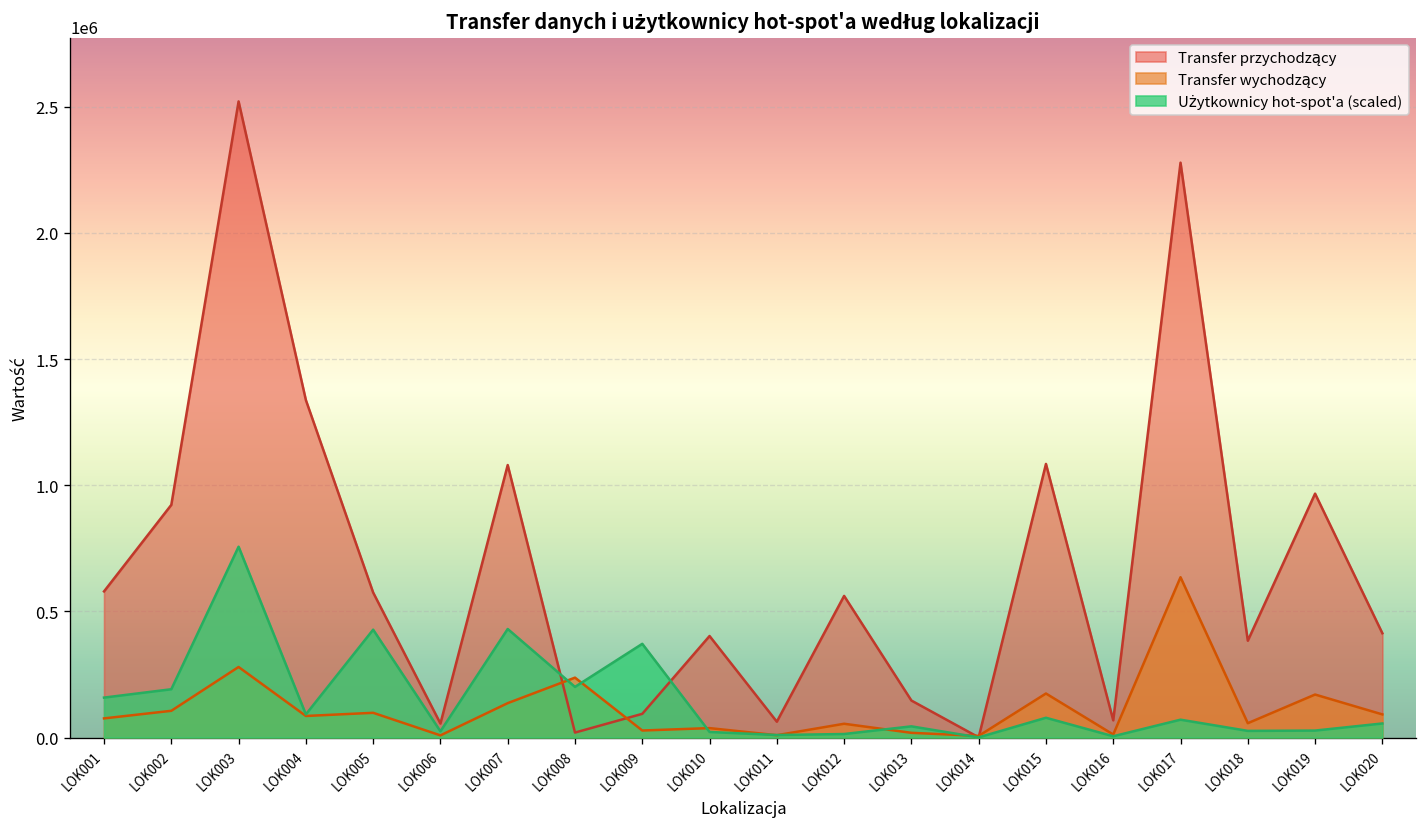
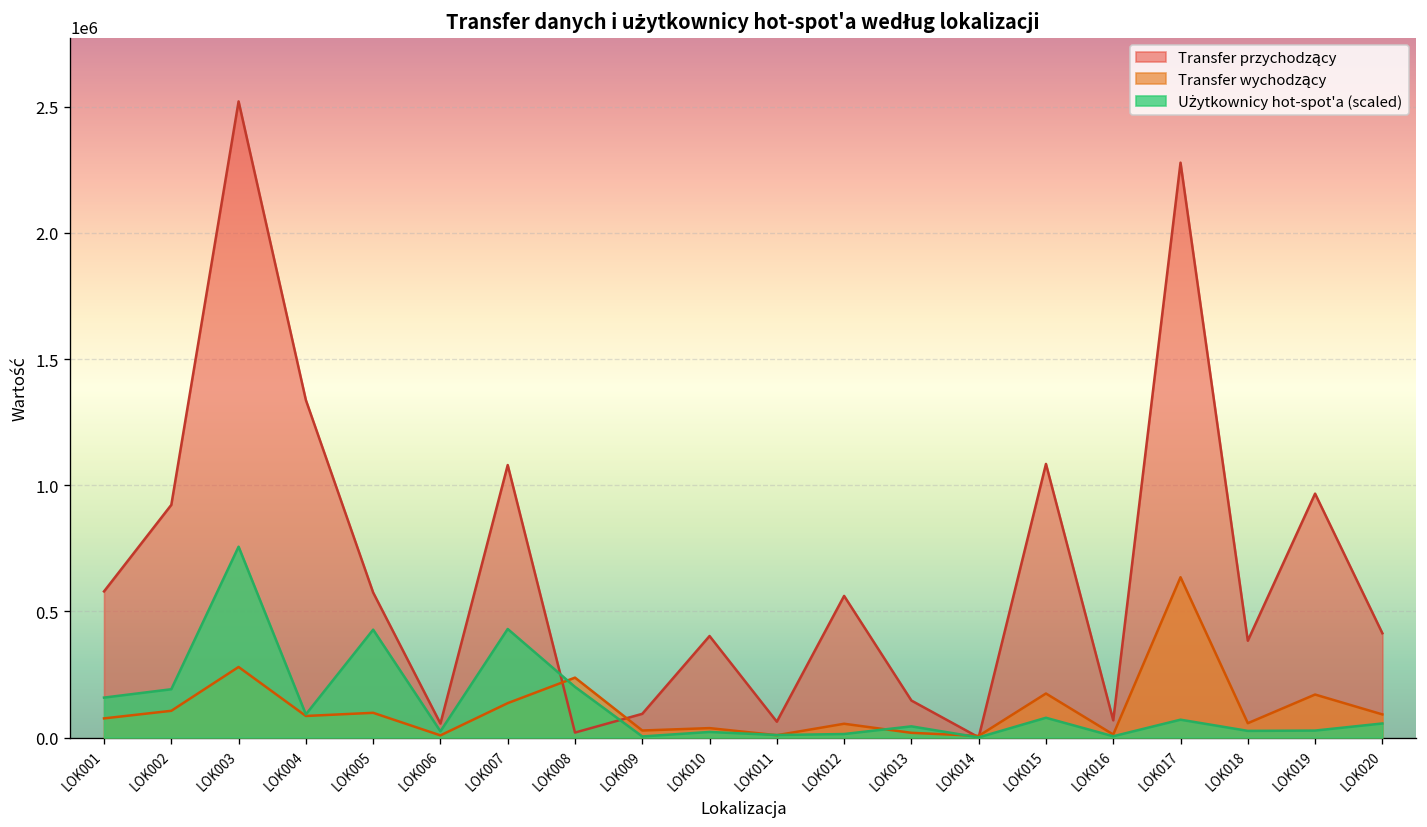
Użytkownicy hot-spot'a (scaled), LOK009: 370000 -> 0
